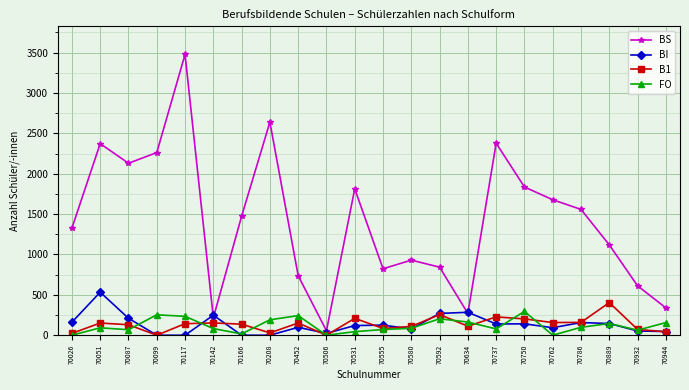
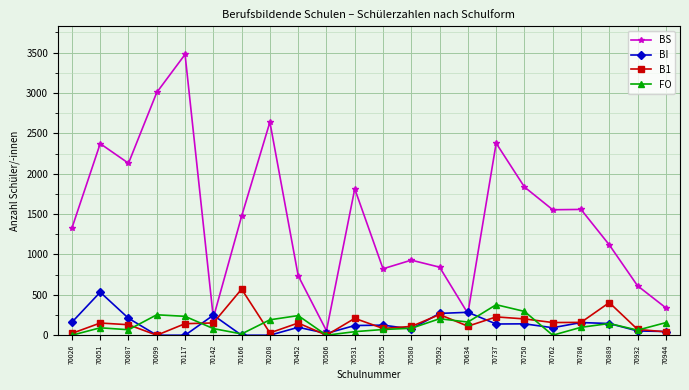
BS, 70099: 2300 -> 3000
B1, 70166: 100 -> 600
FO, 70737: 100 -> 400
BS, 70762: 1700 -> 1600
